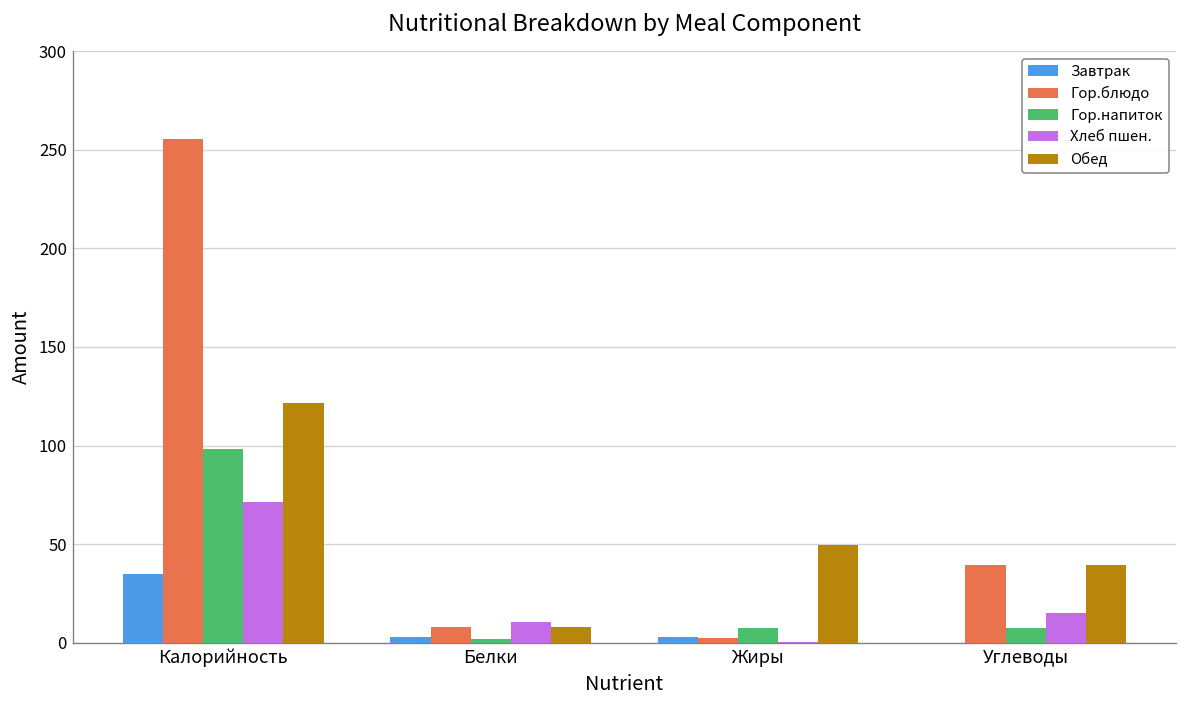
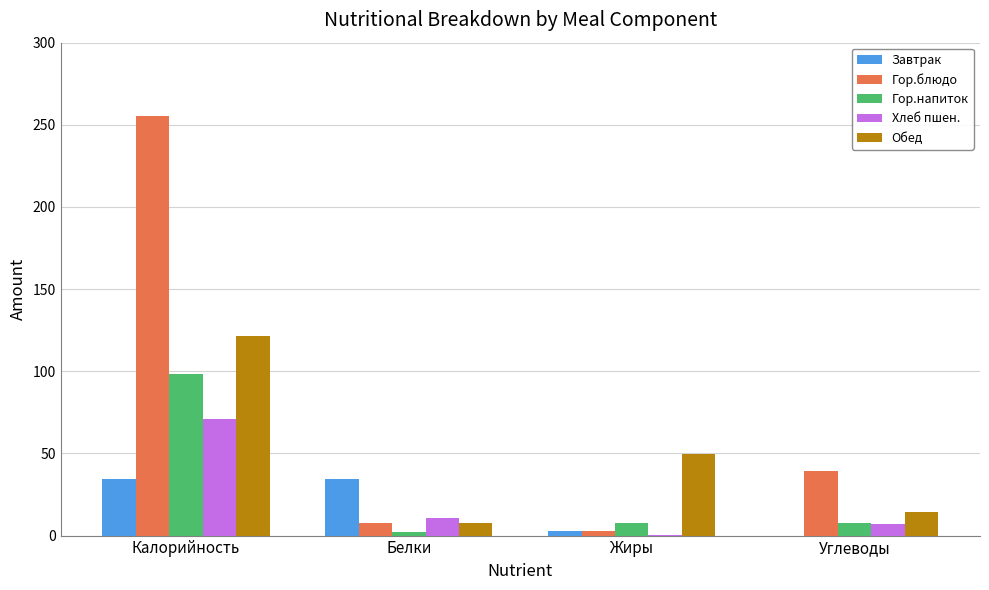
Завтрак, Белки: 3 -> 34
Хлеб пшен., Углеводы: 15 -> 7
Обед, Углеводы: 40 -> 14
